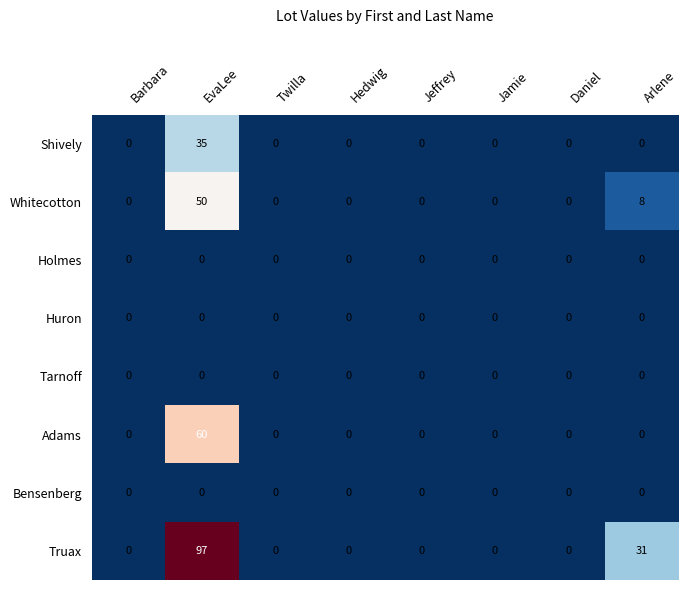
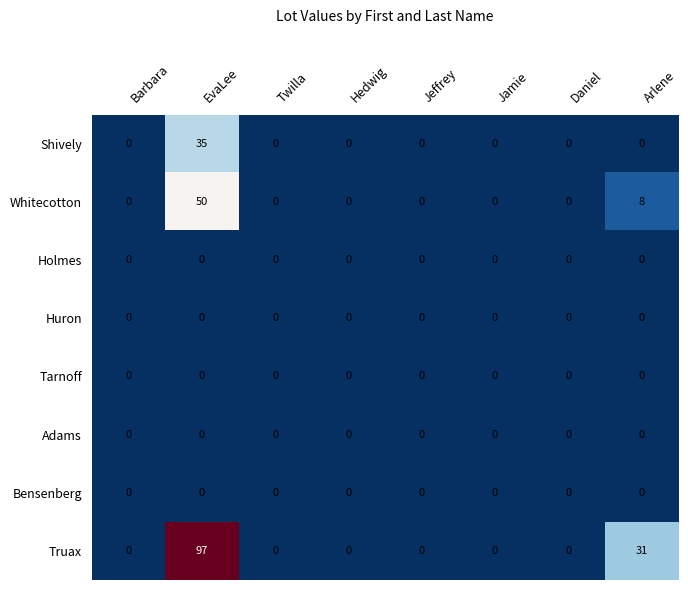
Adams, EvaLee: 60 -> 0
